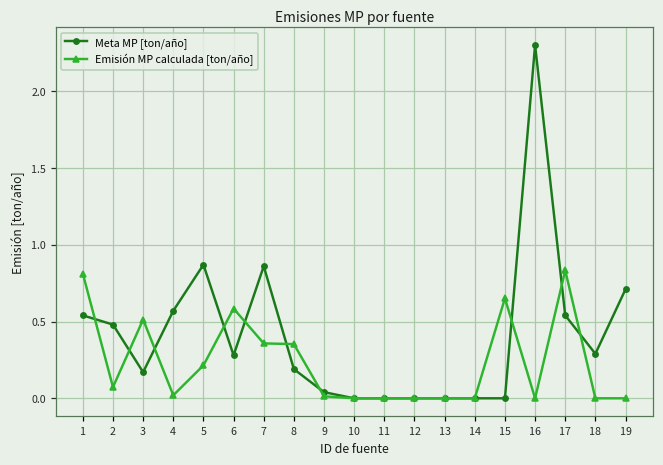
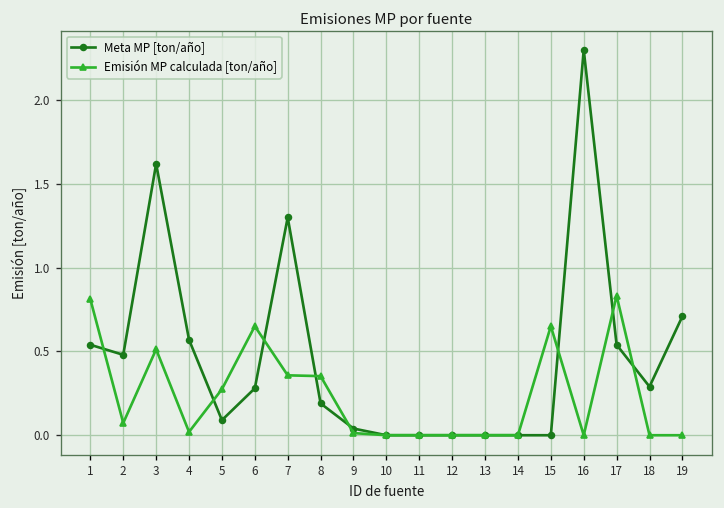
Meta MP [ton/año], 3: 0.17 -> 1.62
Meta MP [ton/año], 5: 0.87 -> 0.09
Emisión MP calculada [ton/año], 5: 0.21 -> 0.27
Emisión MP calculada [ton/año], 6: 0.58 -> 0.65
Meta MP [ton/año], 7: 0.86 -> 1.30
